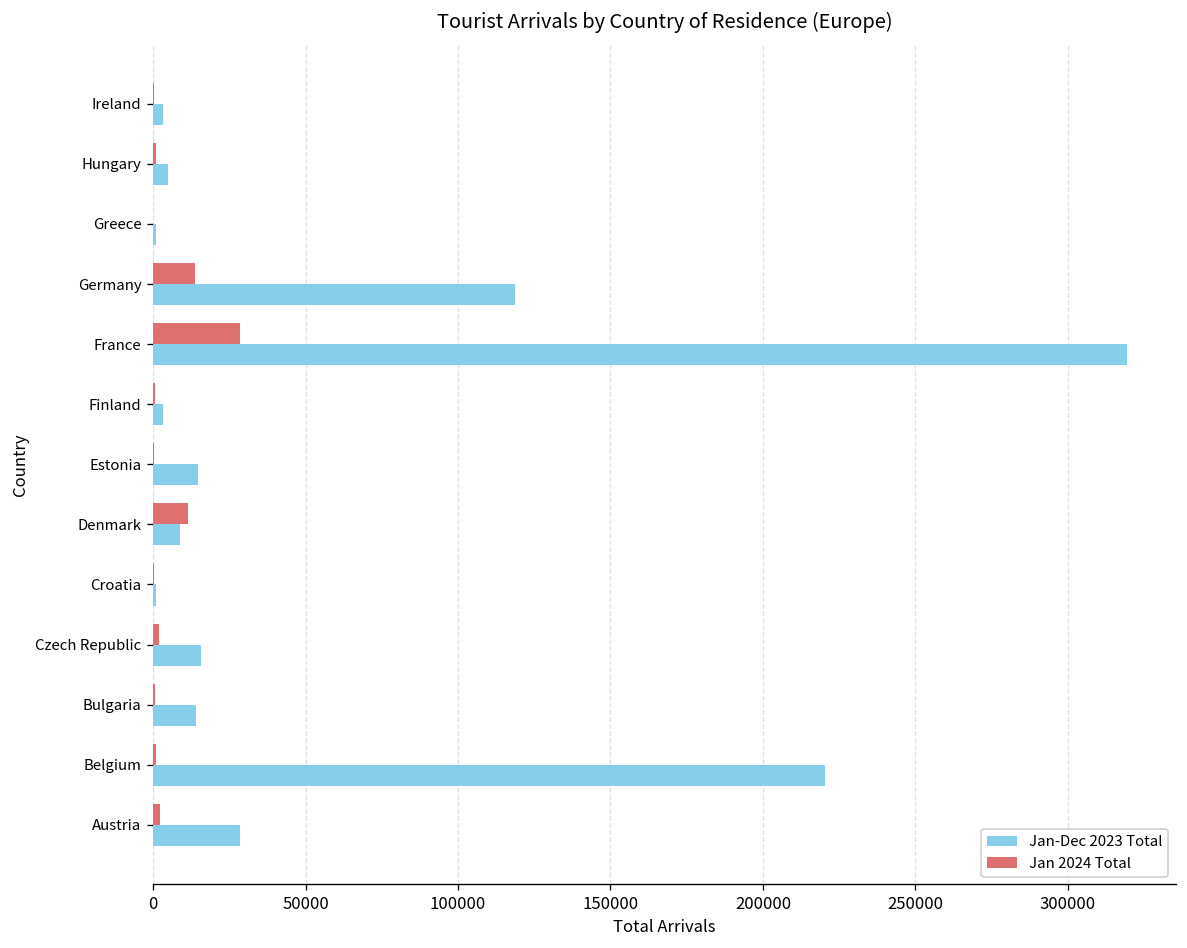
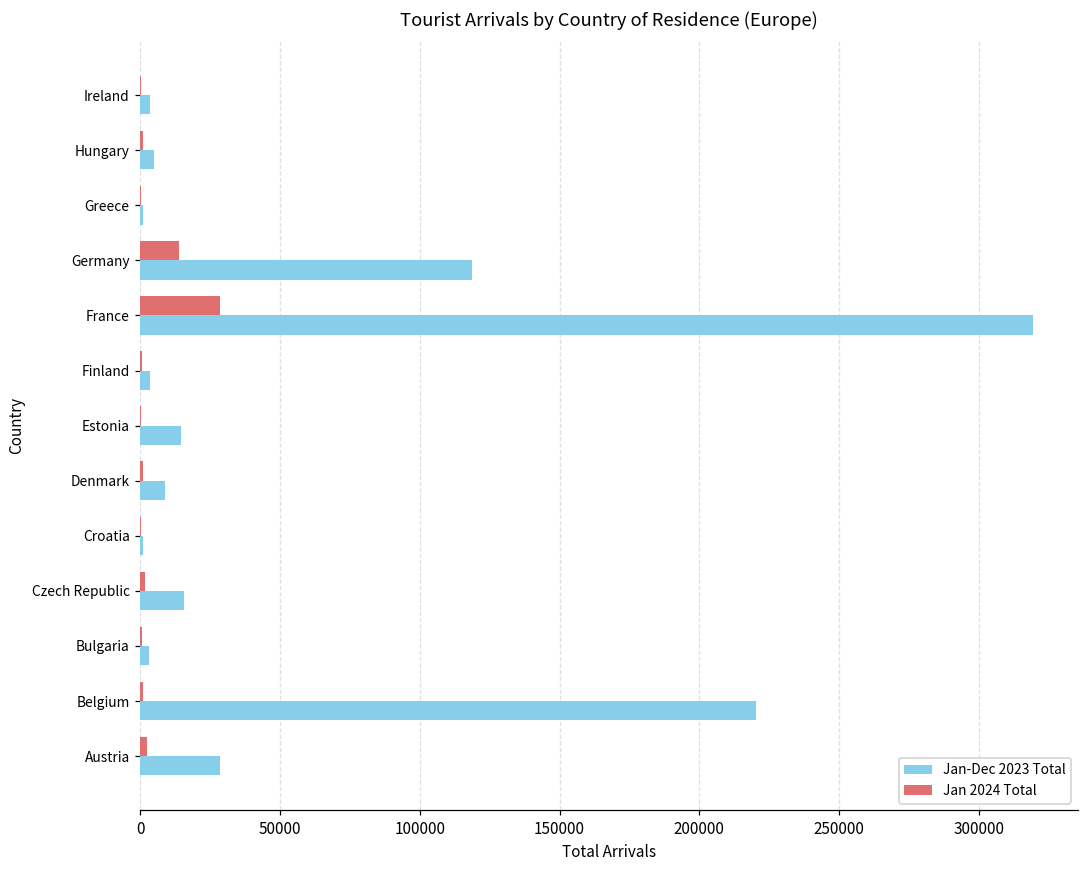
Jan 2024 Total, Denmark: 11000 -> 1000
Jan-Dec 2023 Total, Bulgaria: 14000 -> 3000
